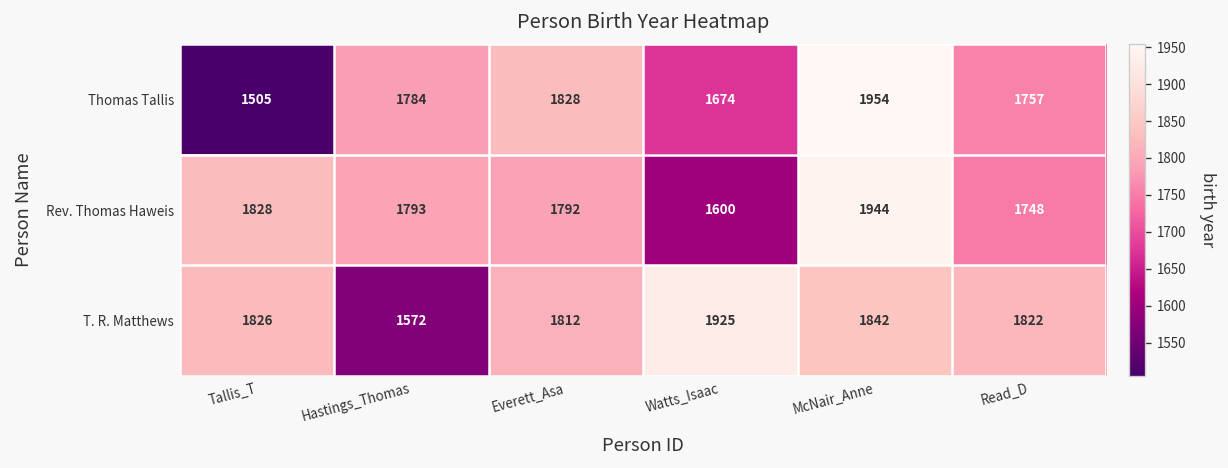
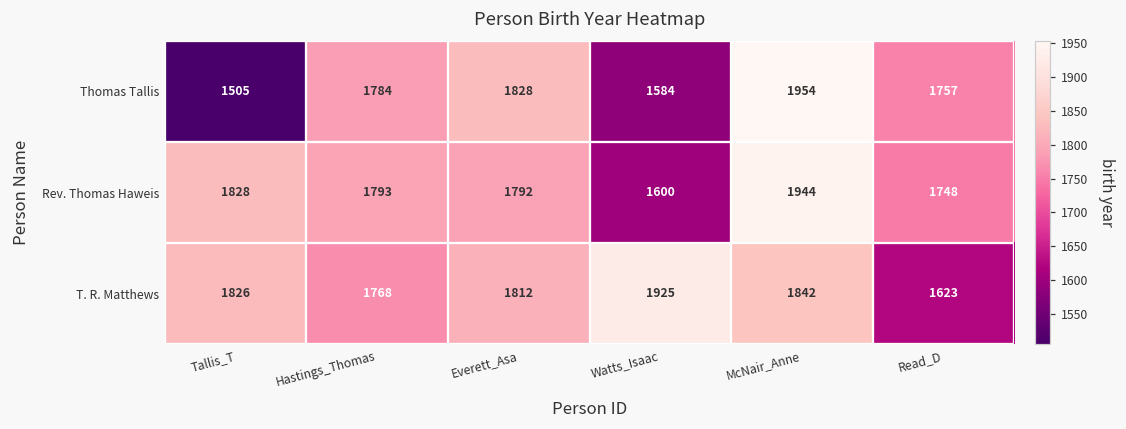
Thomas Tallis, Watts_Isaac: 1674 -> 1584
T. R. Matthews, Hastings_Thomas: 1572 -> 1768
T. R. Matthews, Read_D: 1822 -> 1623
